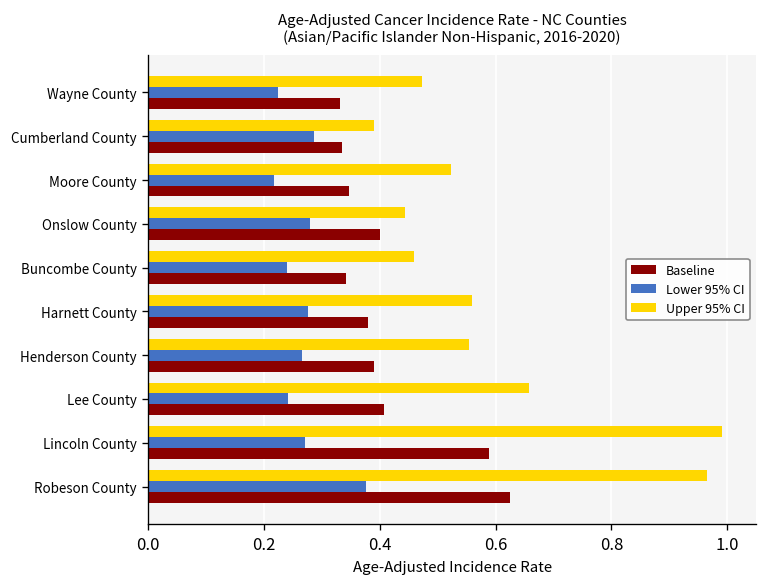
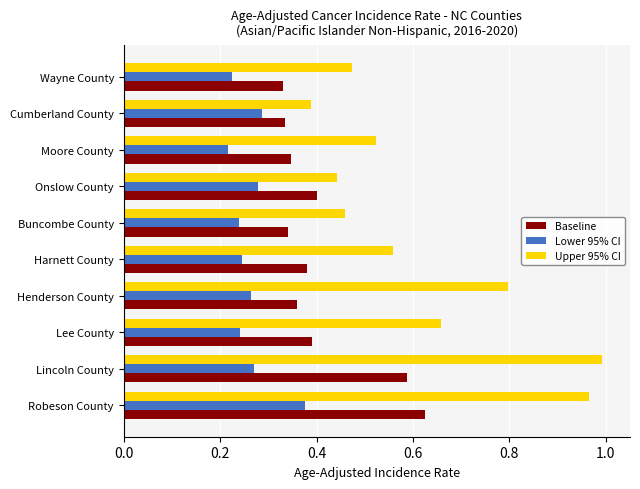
Lower 95% CI, Harnett County: 0.28 -> 0.24
Upper 95% CI, Henderson County: 0.55 -> 0.80
Baseline, Henderson County: 0.39 -> 0.36
Baseline, Lee County: 0.41 -> 0.39
